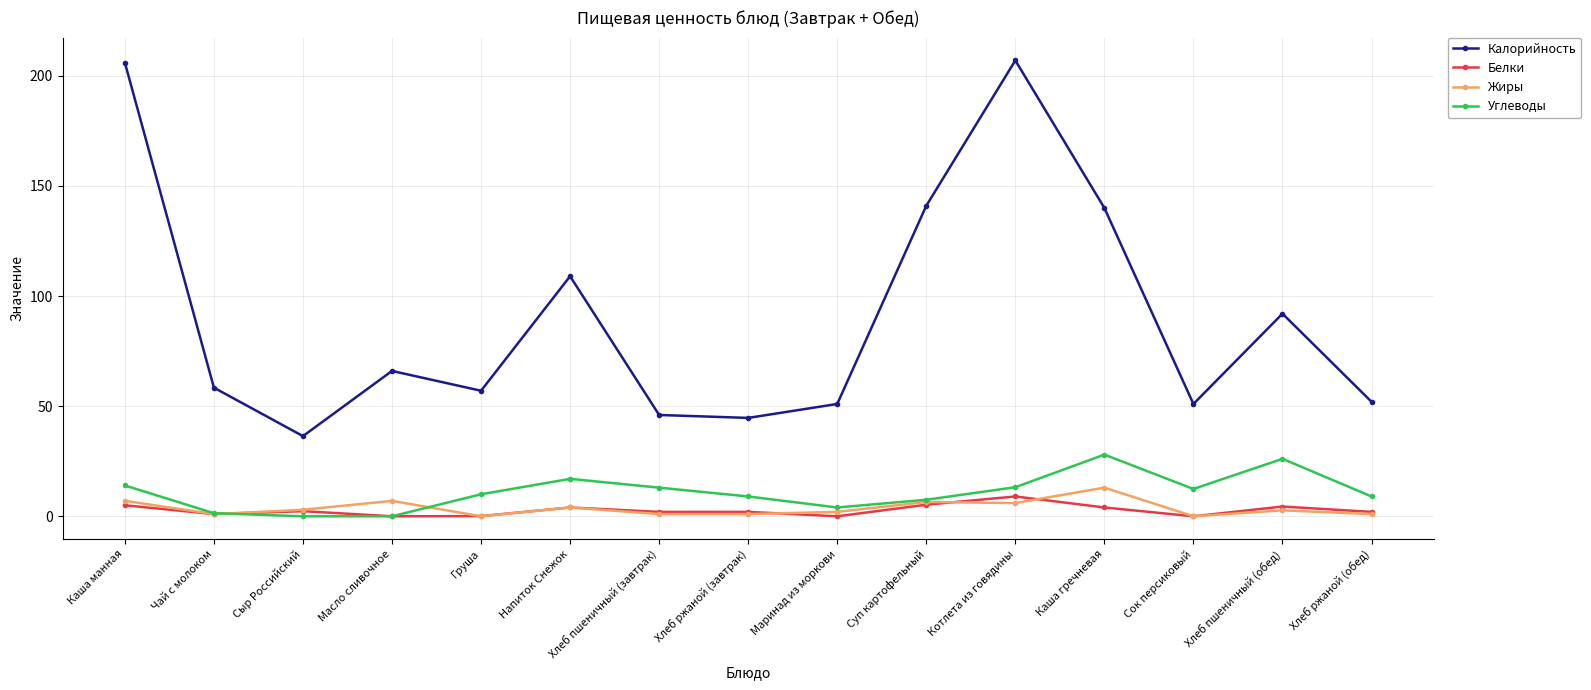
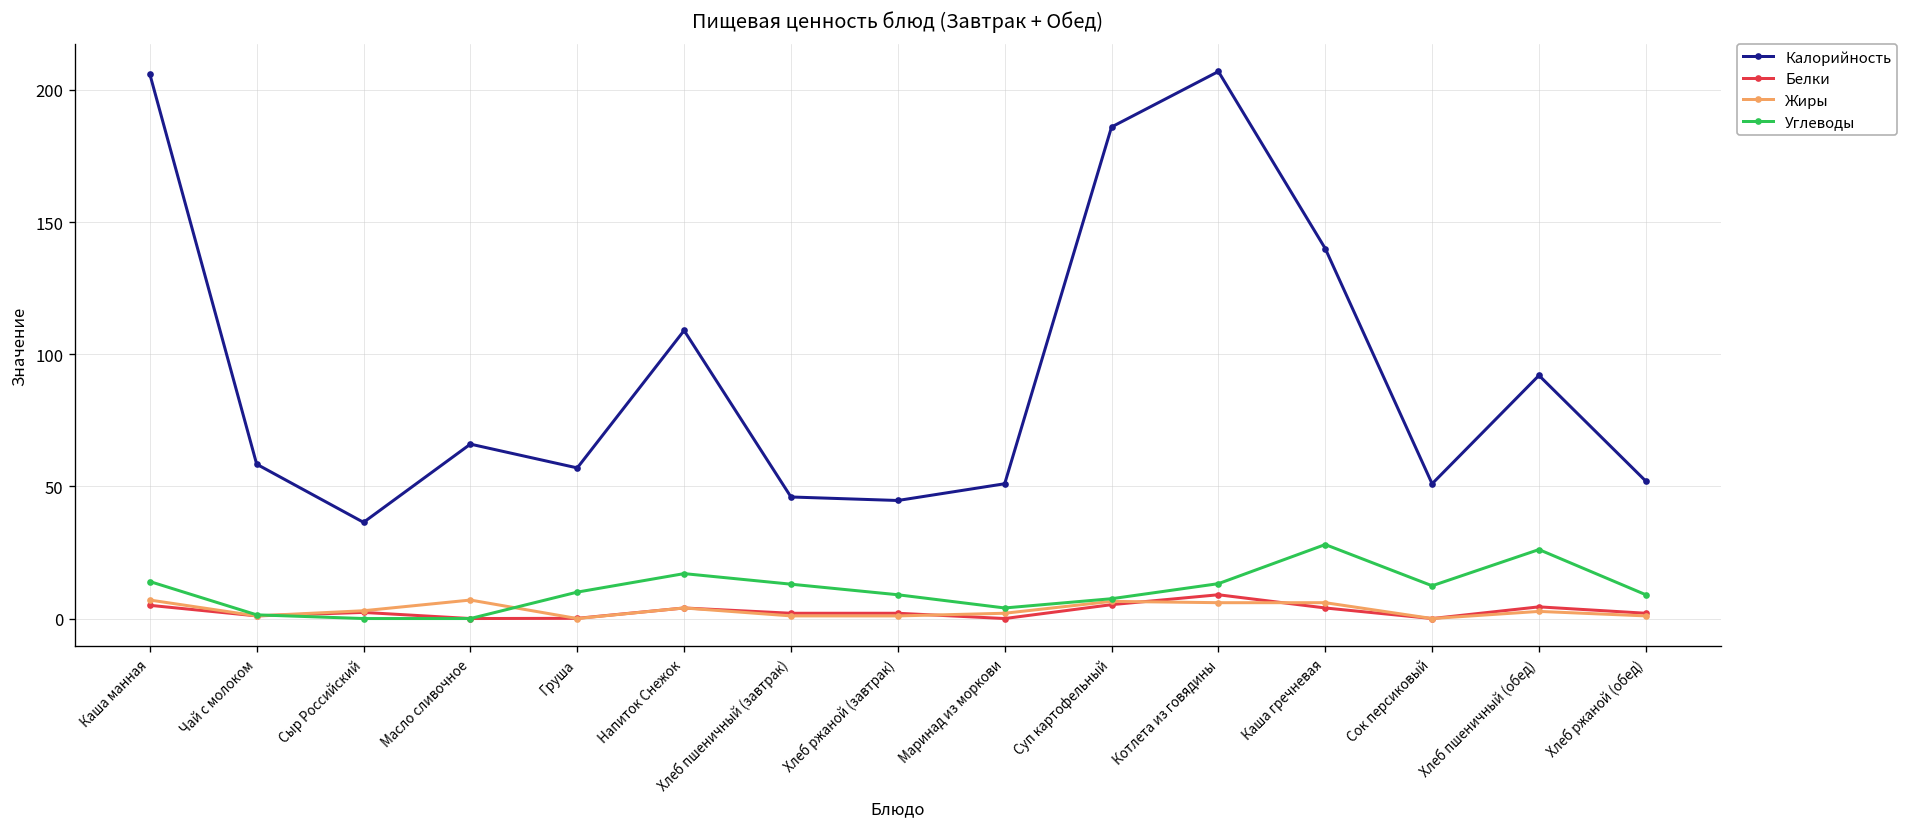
Калорийность, Суп картофельный: 141 -> 186
Жиры, Каша гречневая: 13 -> 6
